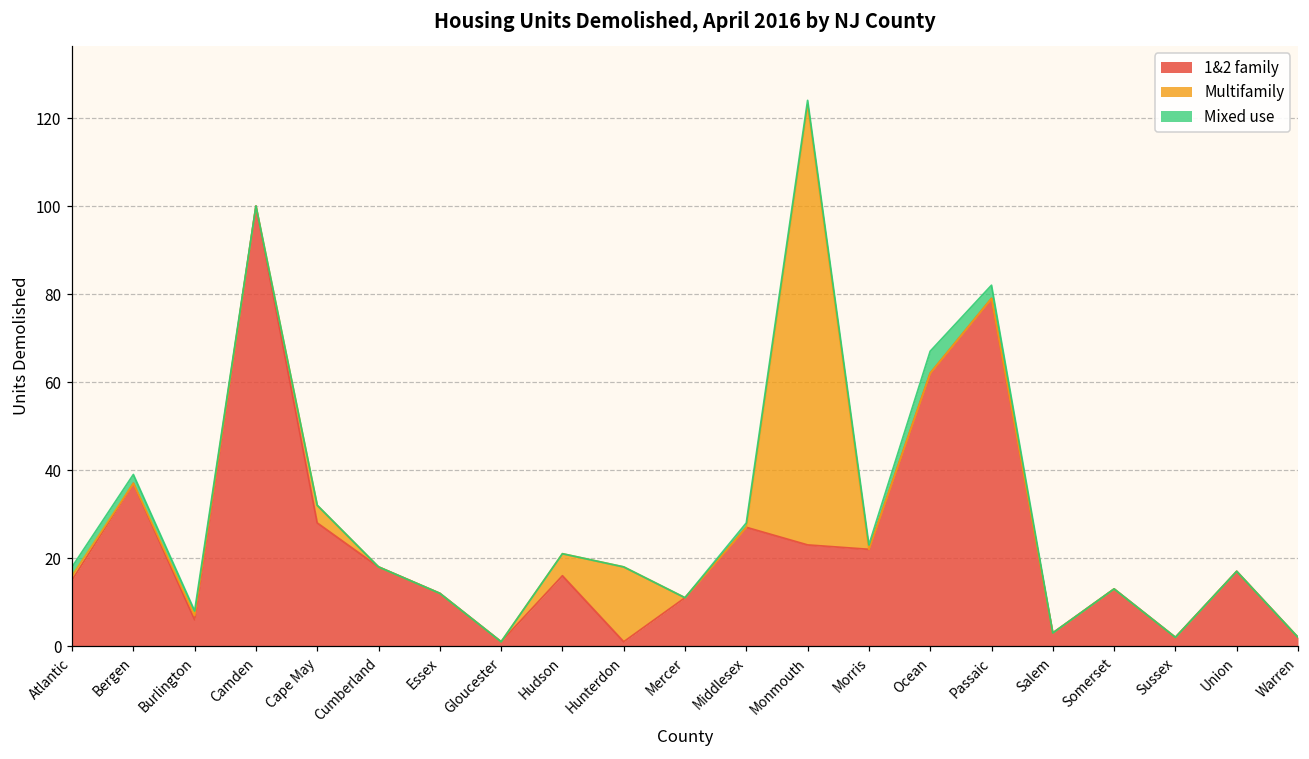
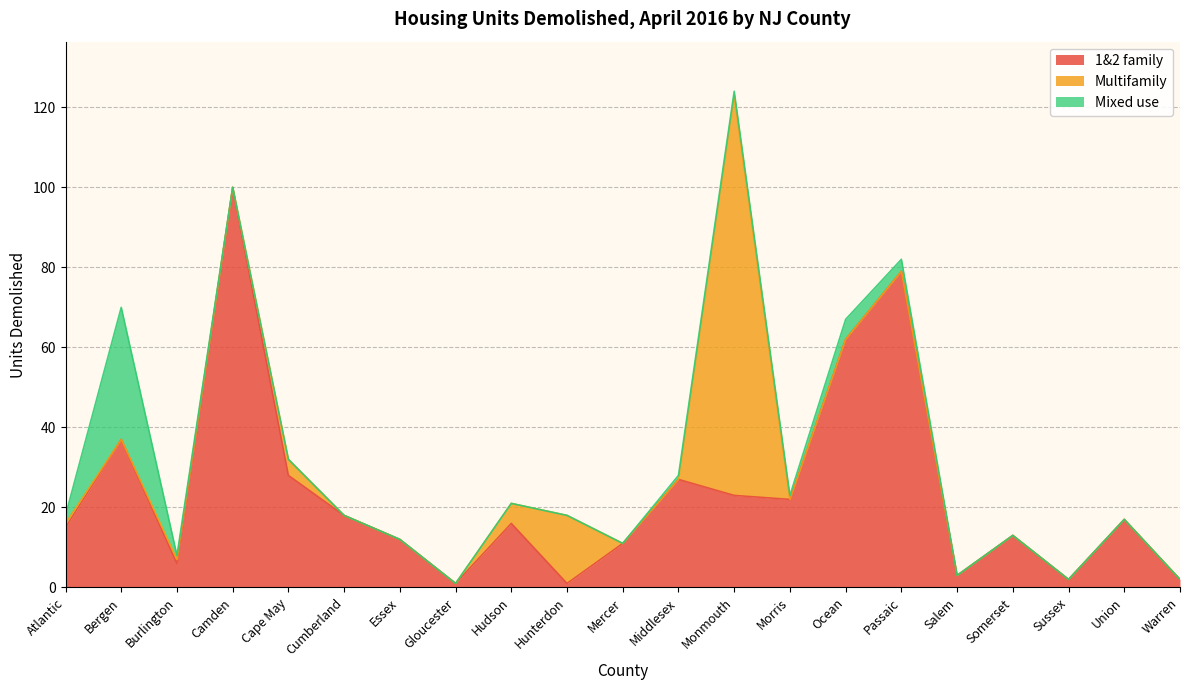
Mixed use, Bergen: 2 -> 33
